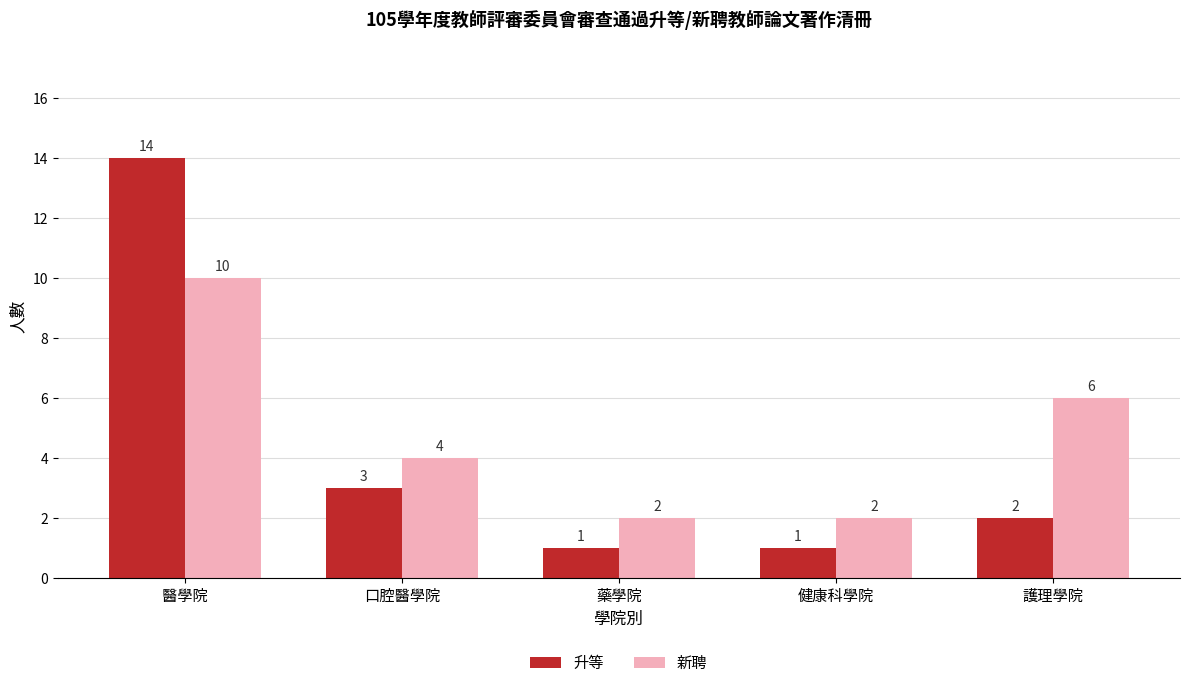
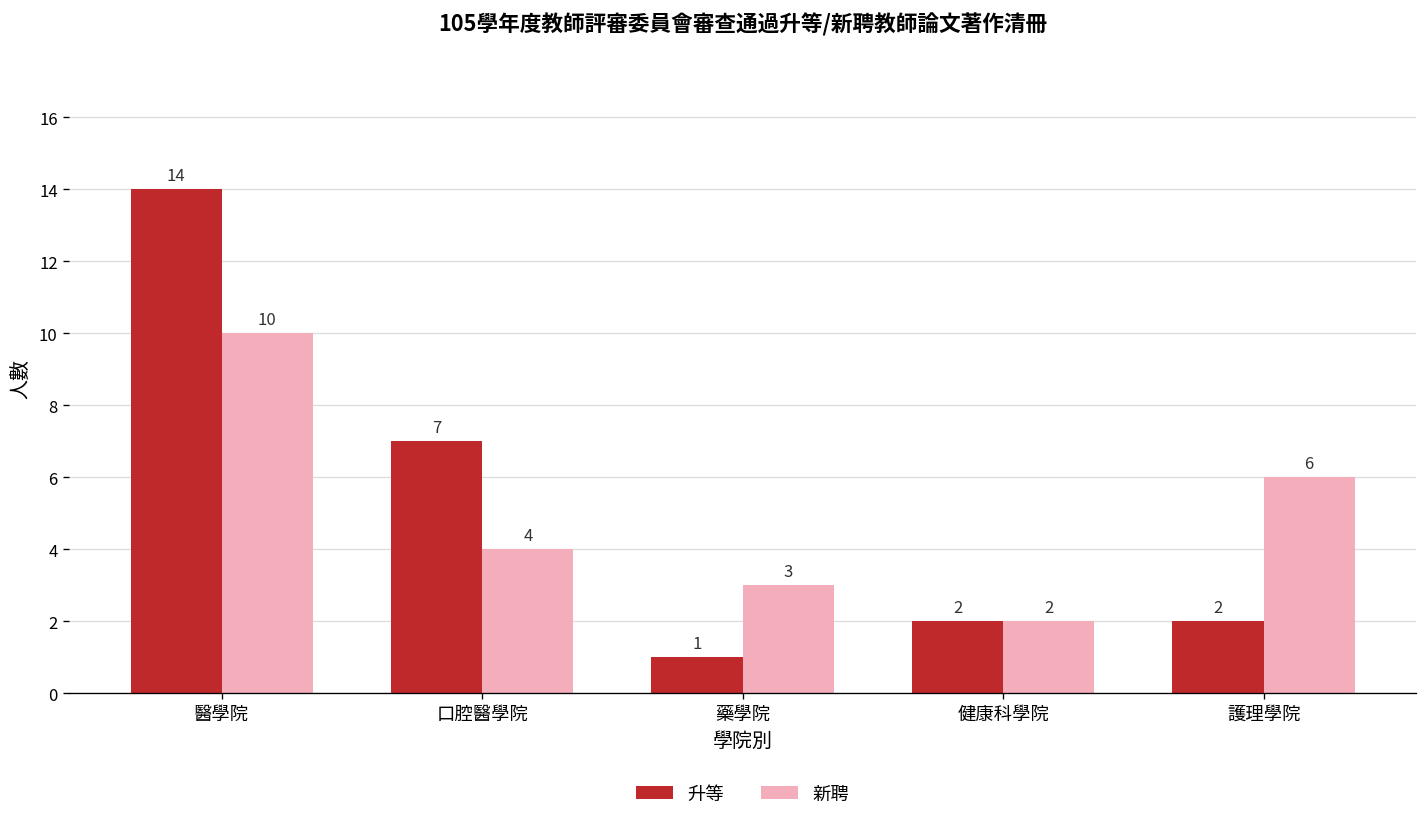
升等, 口腔醫學院: 3 -> 7
新聘, 藥學院: 2 -> 3
升等, 健康科學院: 1 -> 2
